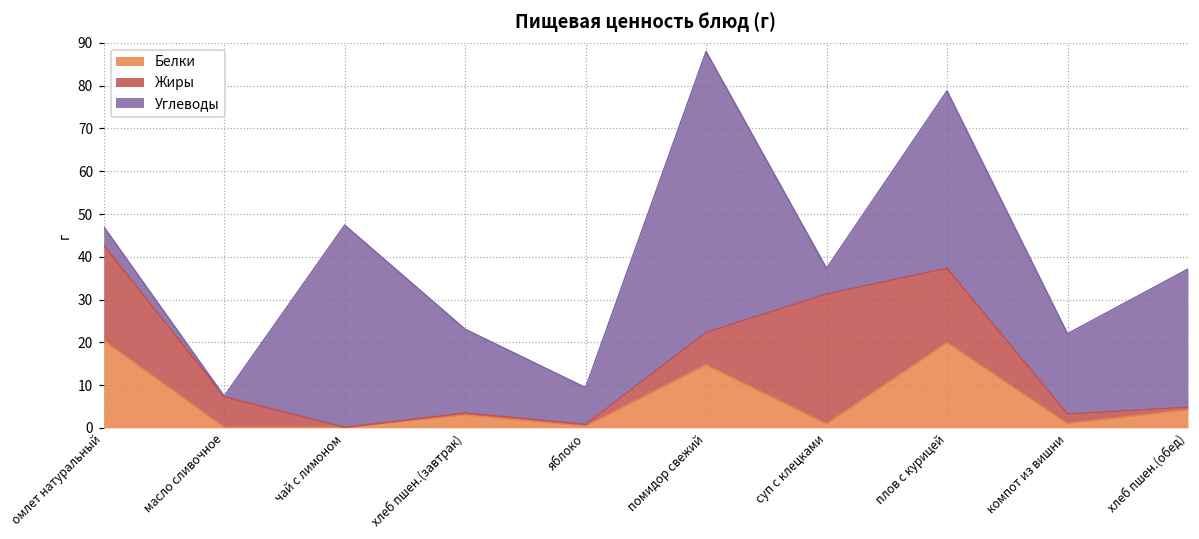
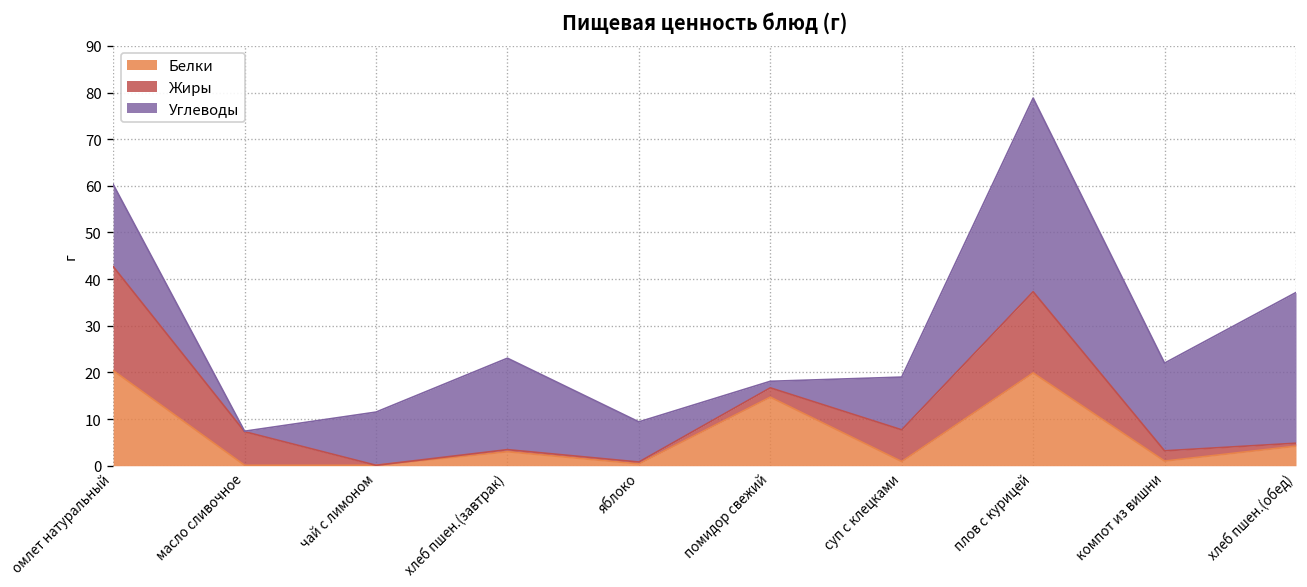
Углеводы, омлет натуральный: 4 -> 18
Углеводы, чай с лимоном: 47 -> 11
Жиры, помидор свежий: 8 -> 2
Углеводы, помидор свежий: 66 -> 1
Жиры, суп с клецками: 30 -> 7
Углеводы, суп с клецками: 6 -> 11
